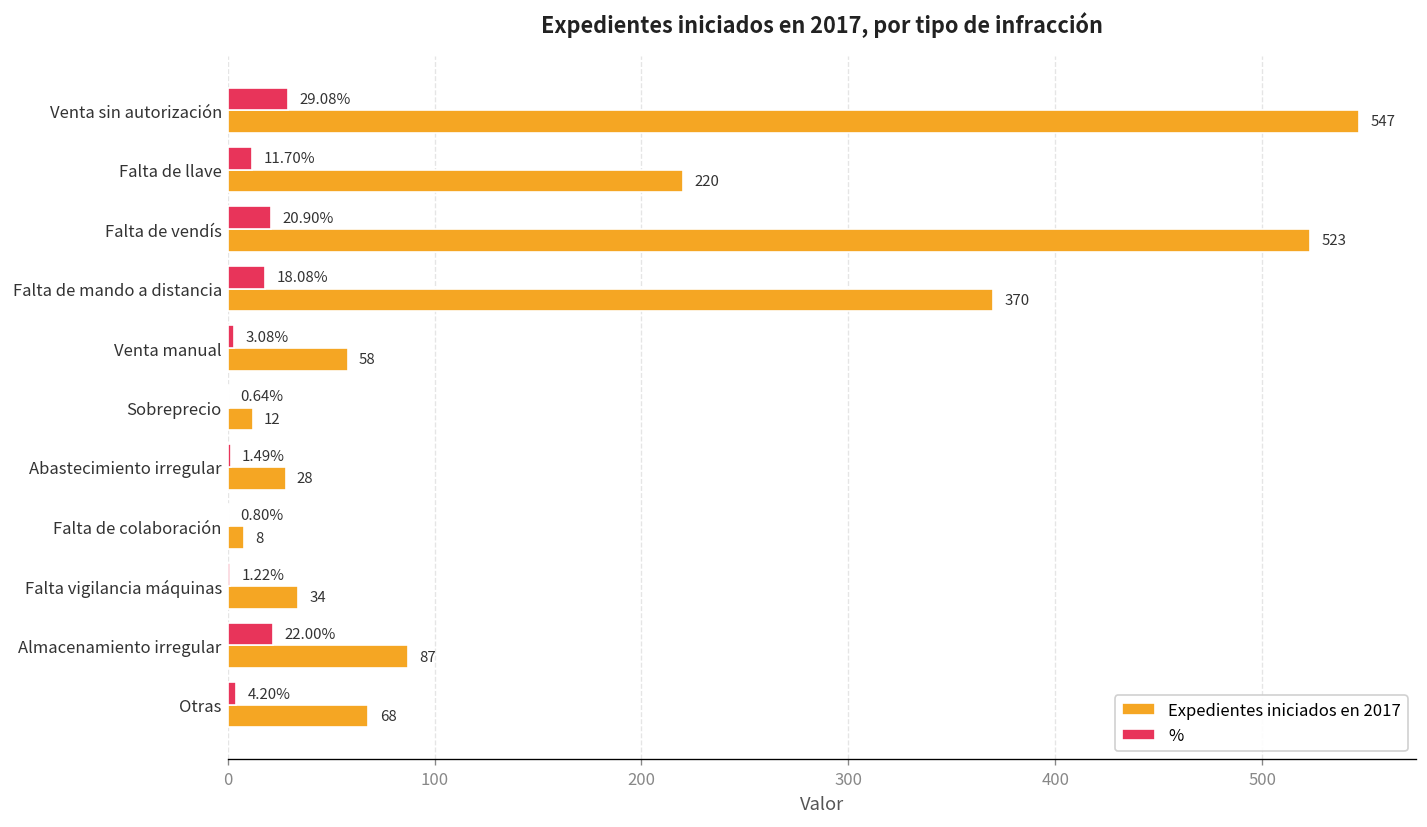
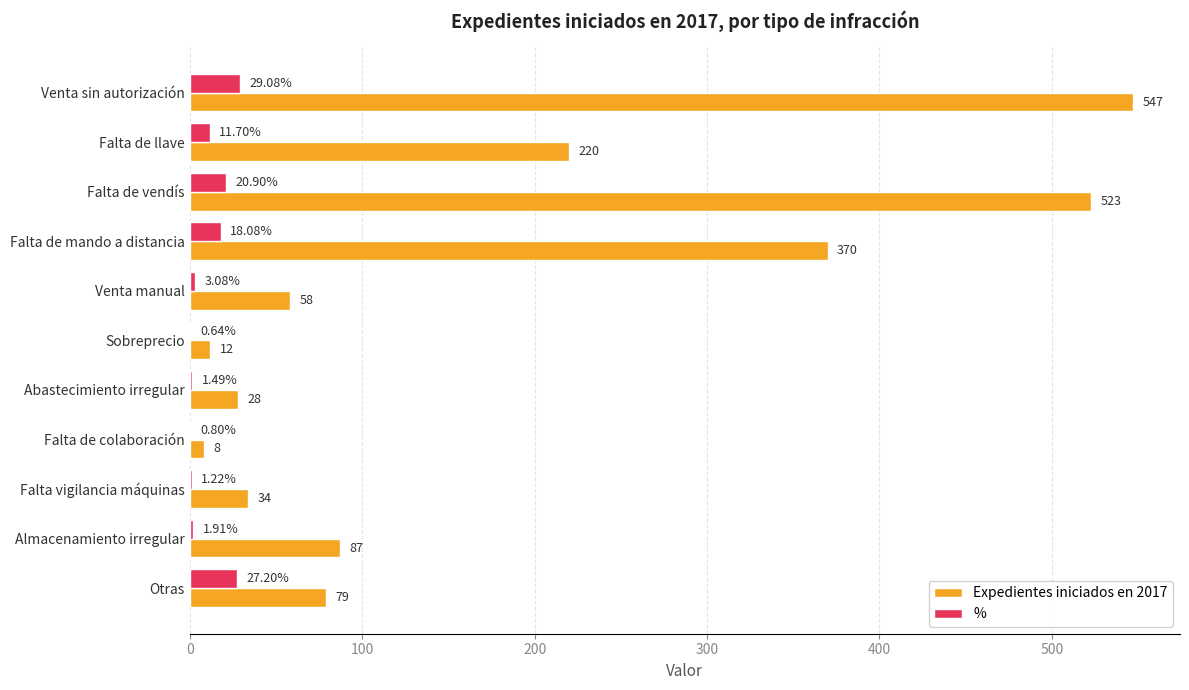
%, Almacenamiento irregular: 22.00% -> 1.91%
%, Otras: 4.20% -> 27.20%
Expedientes iniciados en 2017, Otras: 68 -> 79
